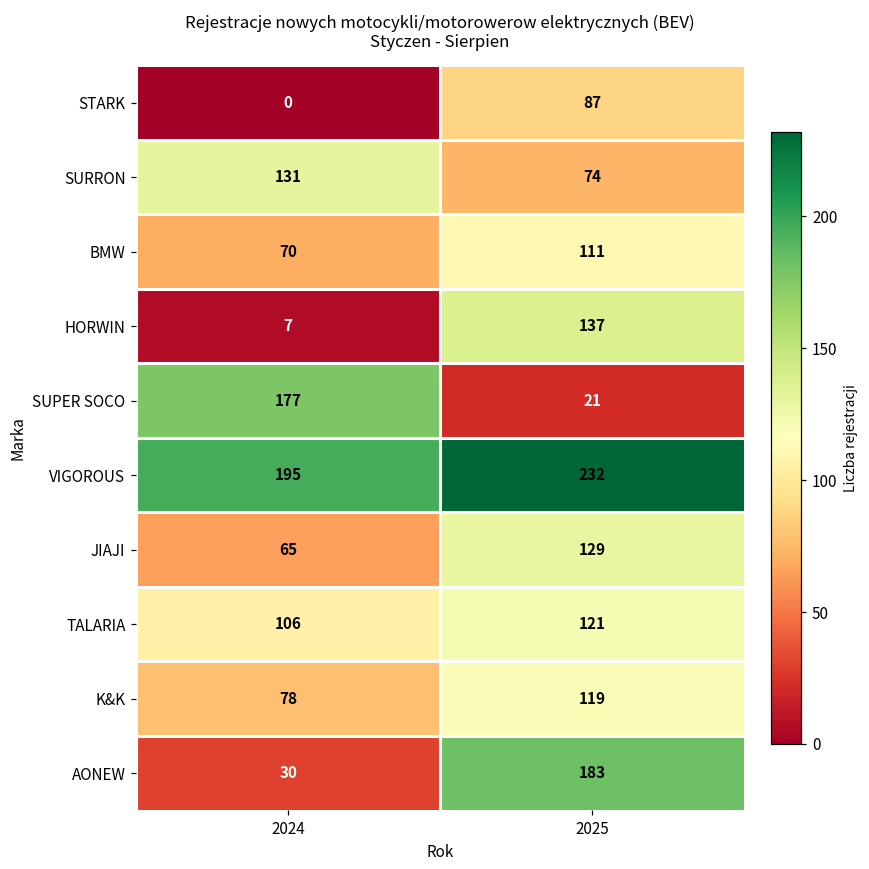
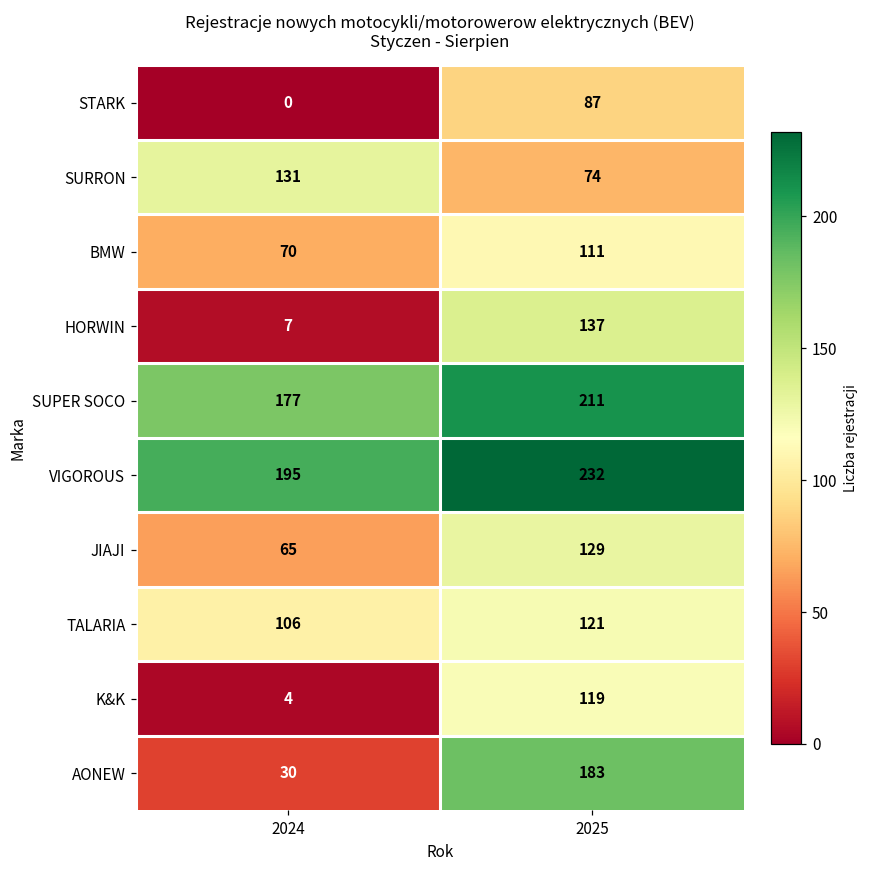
SUPER SOCO, 2025: 21 -> 211
K&K, 2024: 78 -> 4
